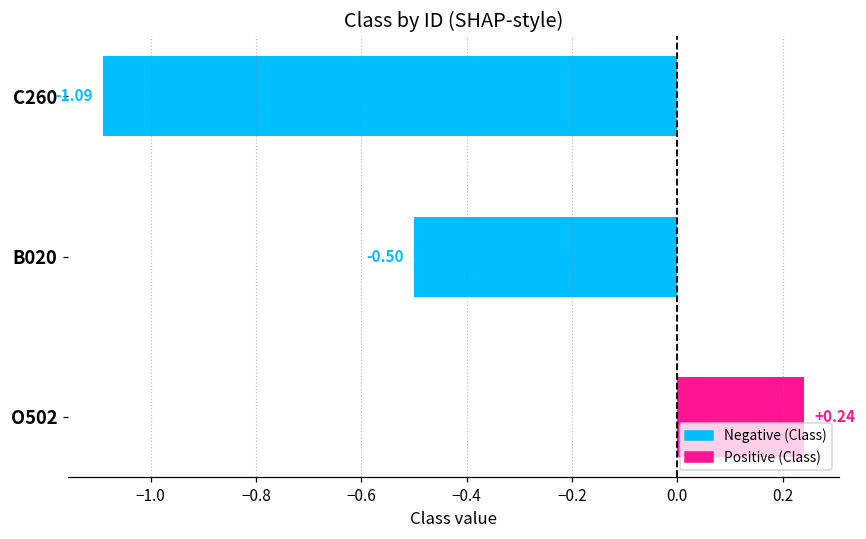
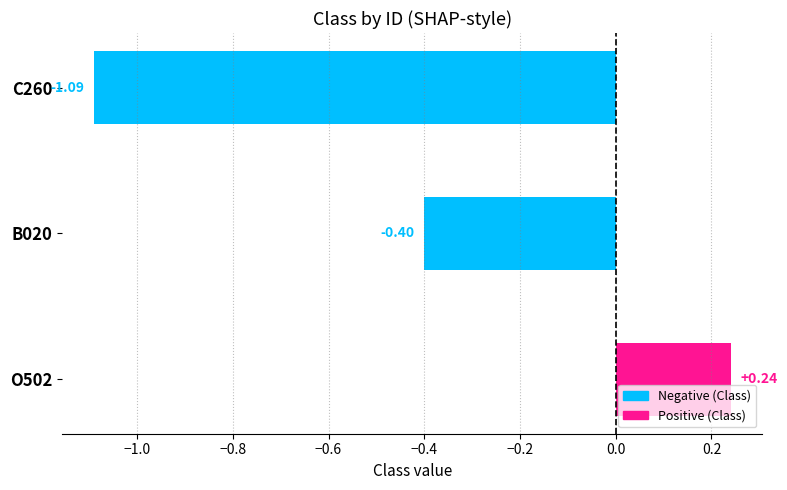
B020: -0.50 -> -0.40
